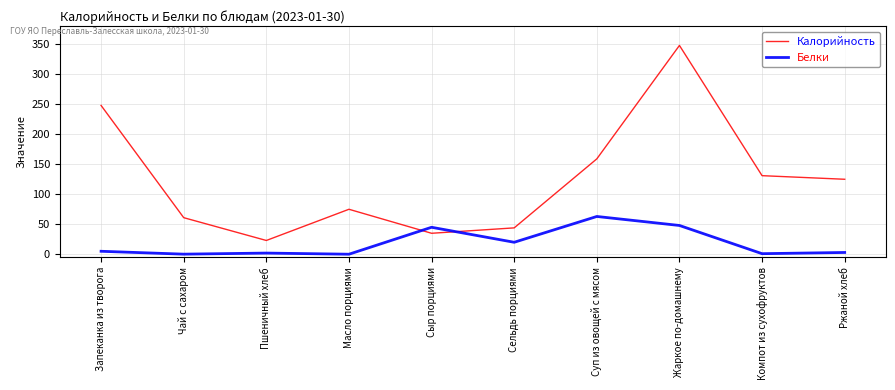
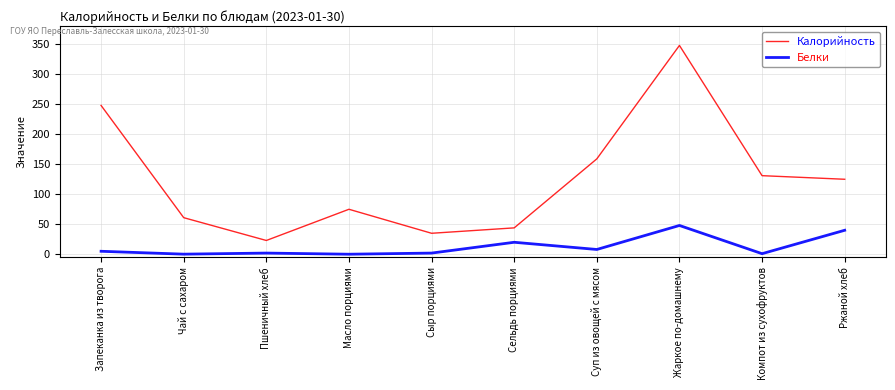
Белки, Сыр порциями: 50 -> 0
Белки, Суп из овощей с мясом: 60 -> 10
Белки, Ржаной хлеб: 0 -> 40
